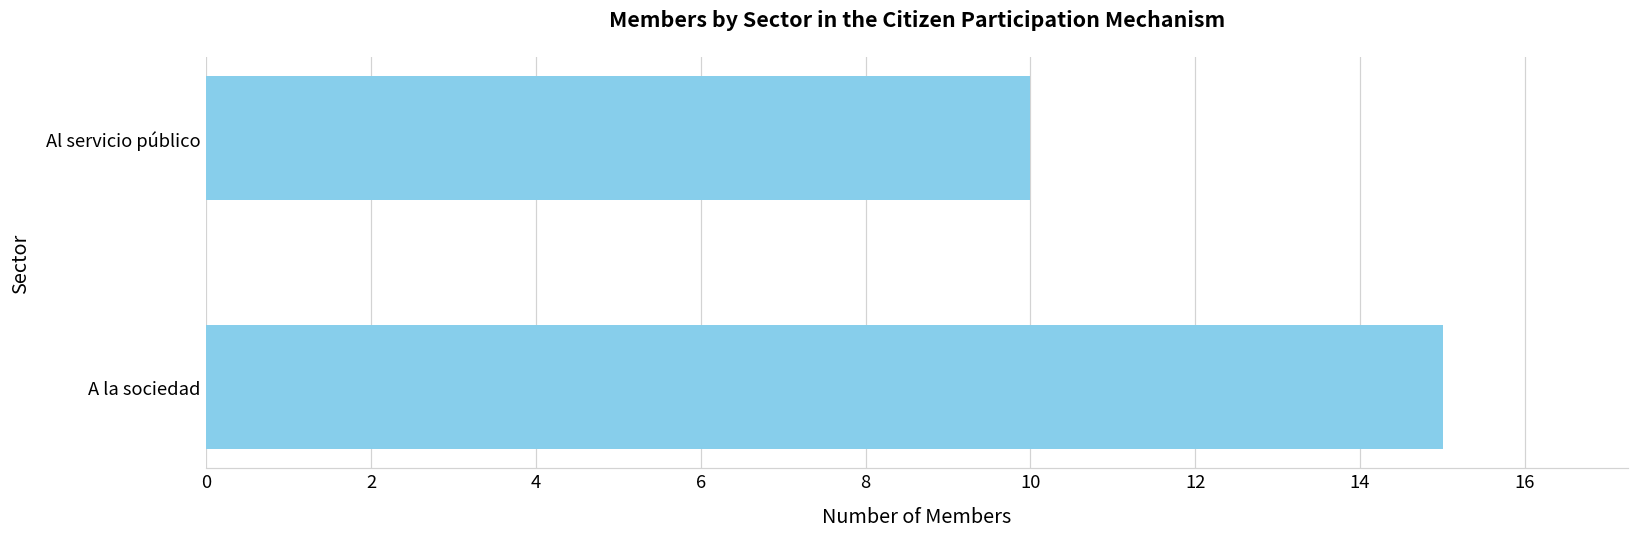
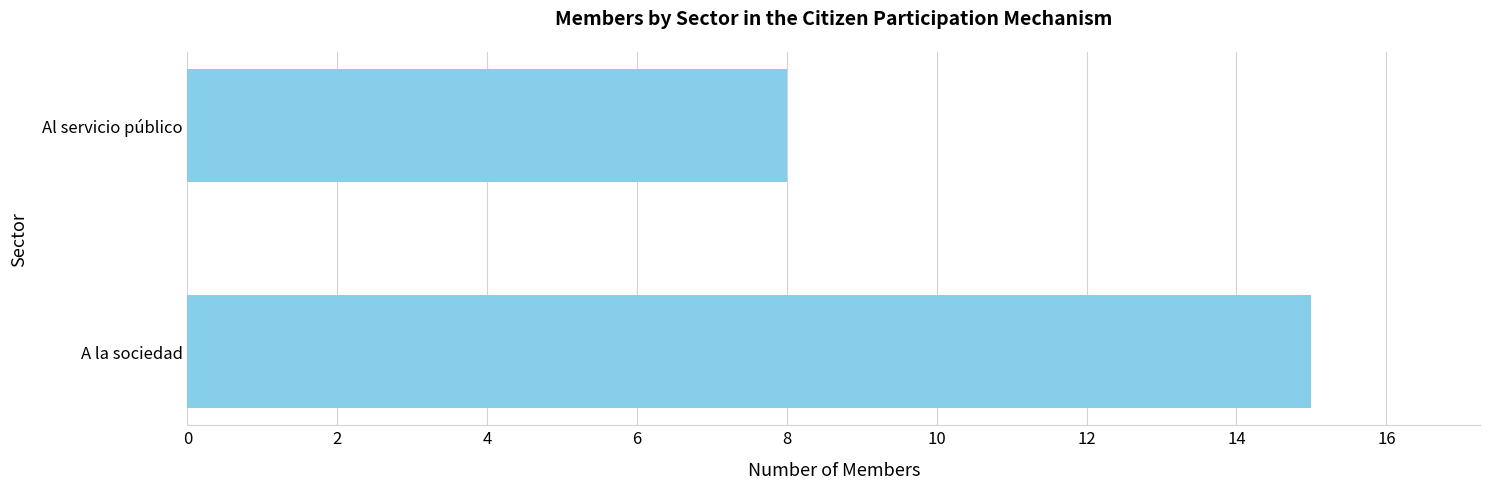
Al servicio público: 10 -> 8
